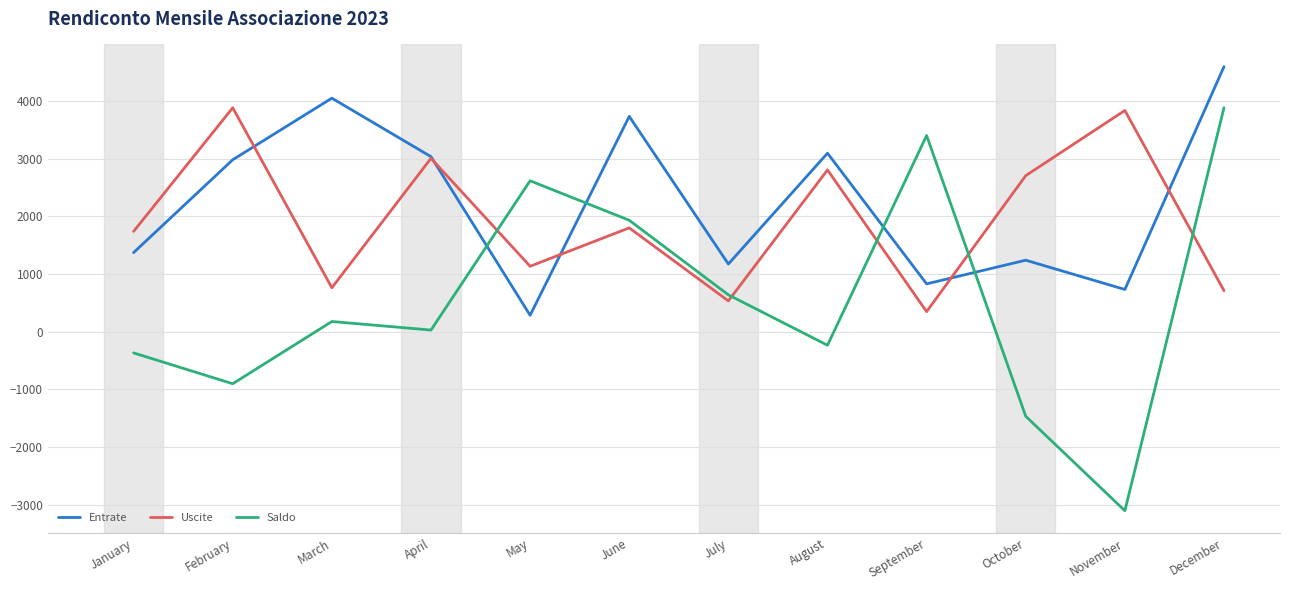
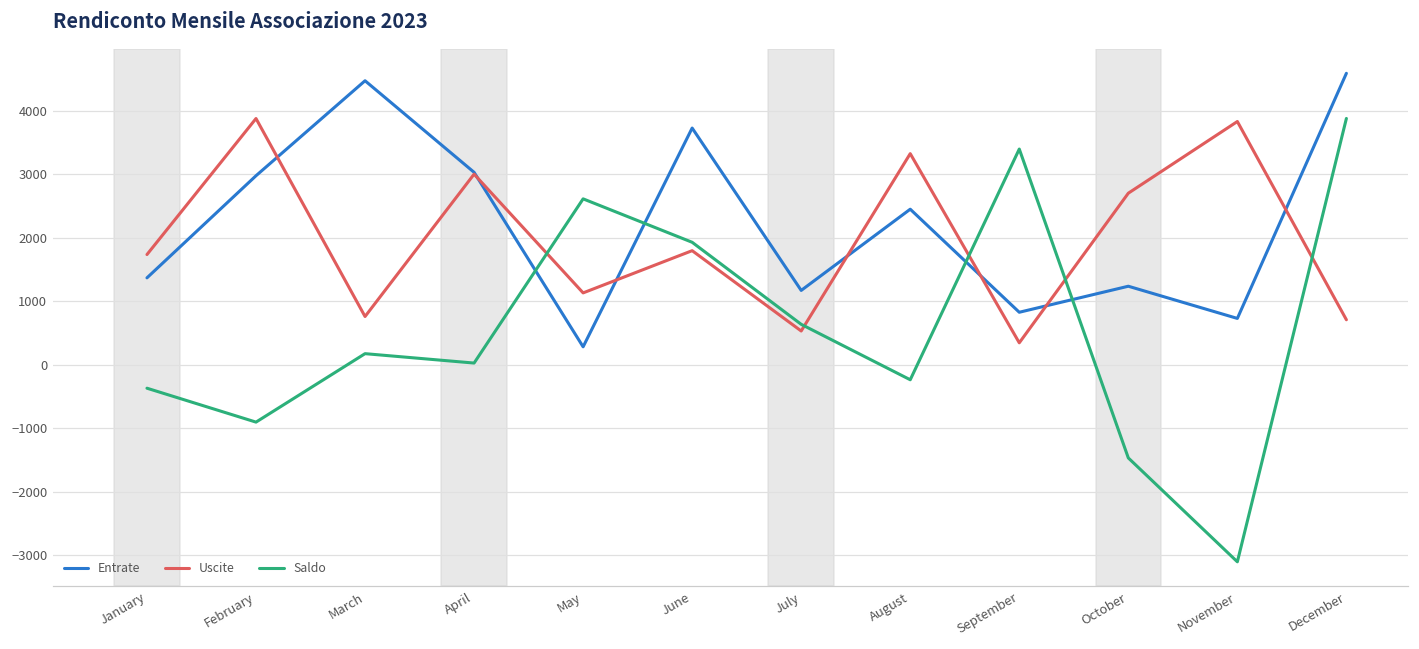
Entrate, March: 4000 -> 4500
Entrate, August: 3100 -> 2500
Uscite, August: 2800 -> 3300
